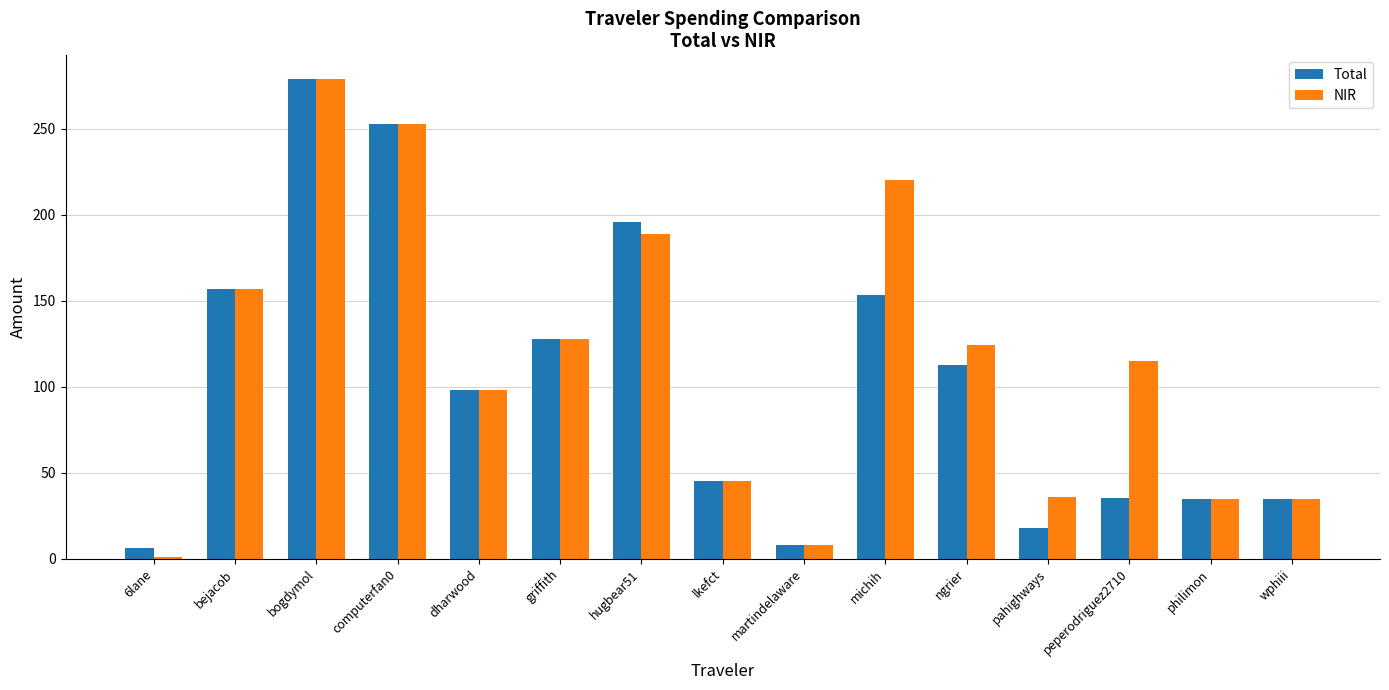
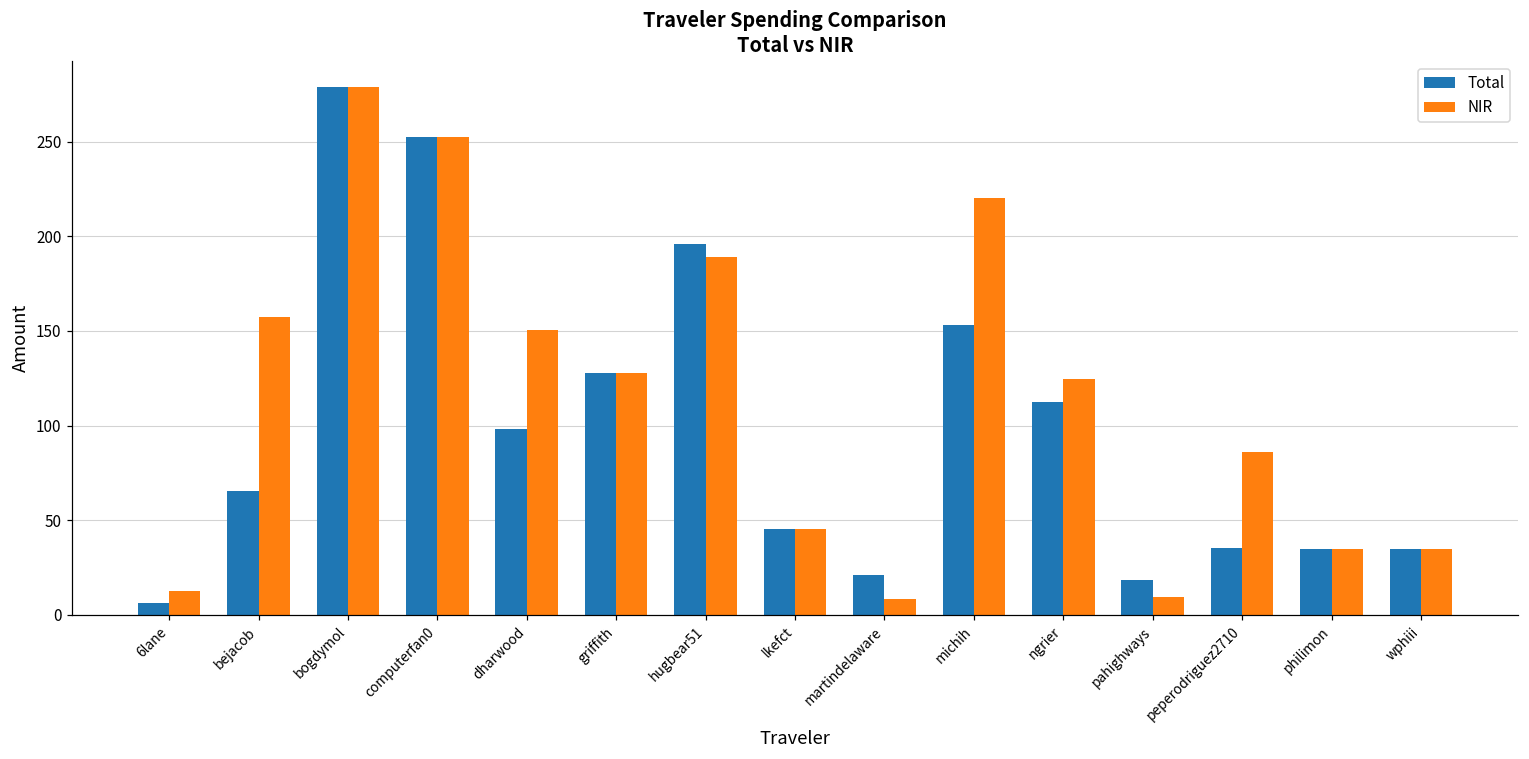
NIR, 6lane: 1 -> 12
Total, bejacob: 157 -> 65
NIR, dharwood: 98 -> 151
Total, martindelaware: 8 -> 21
NIR, pahighways: 36 -> 9
NIR, peperodriguez2710: 115 -> 86
